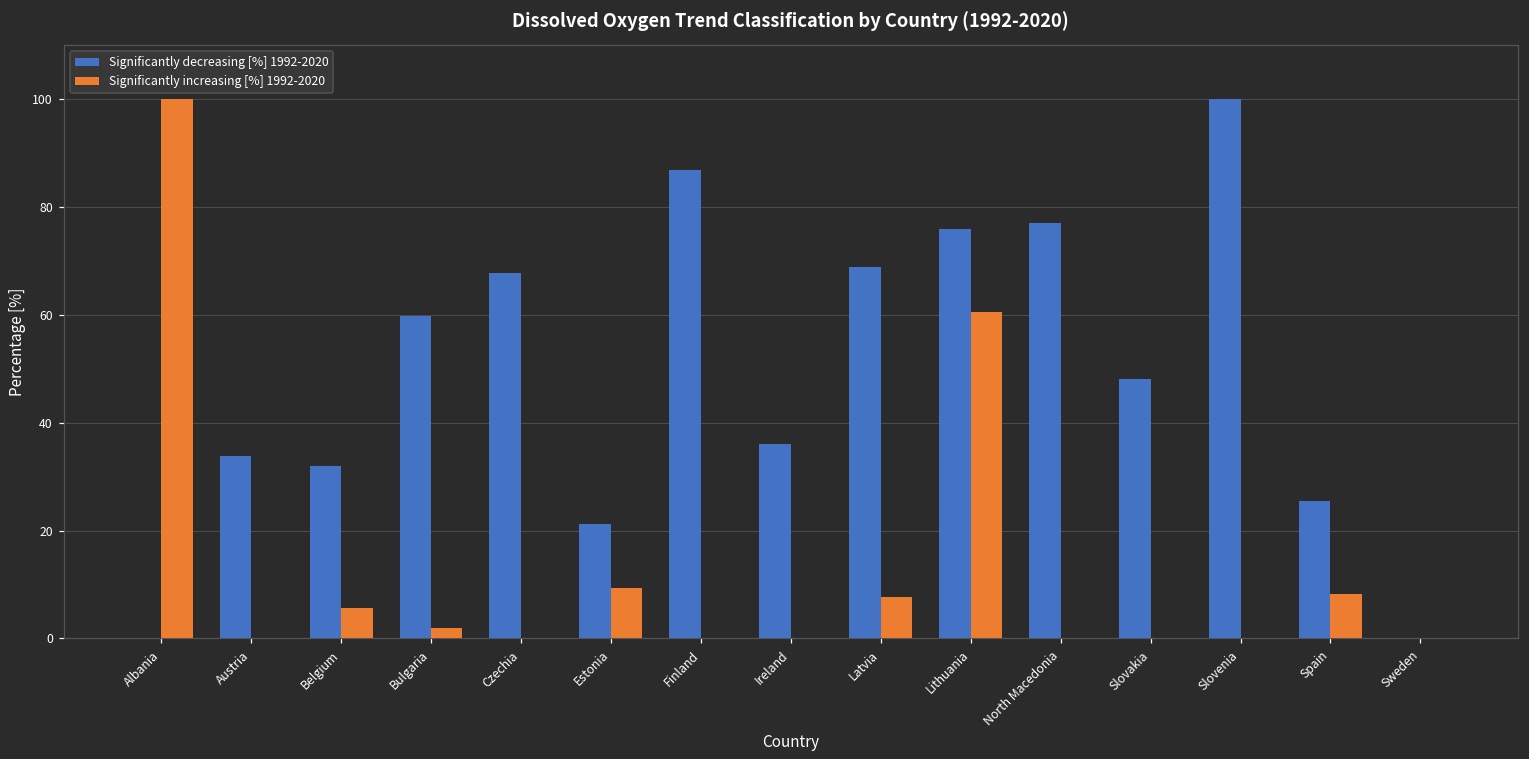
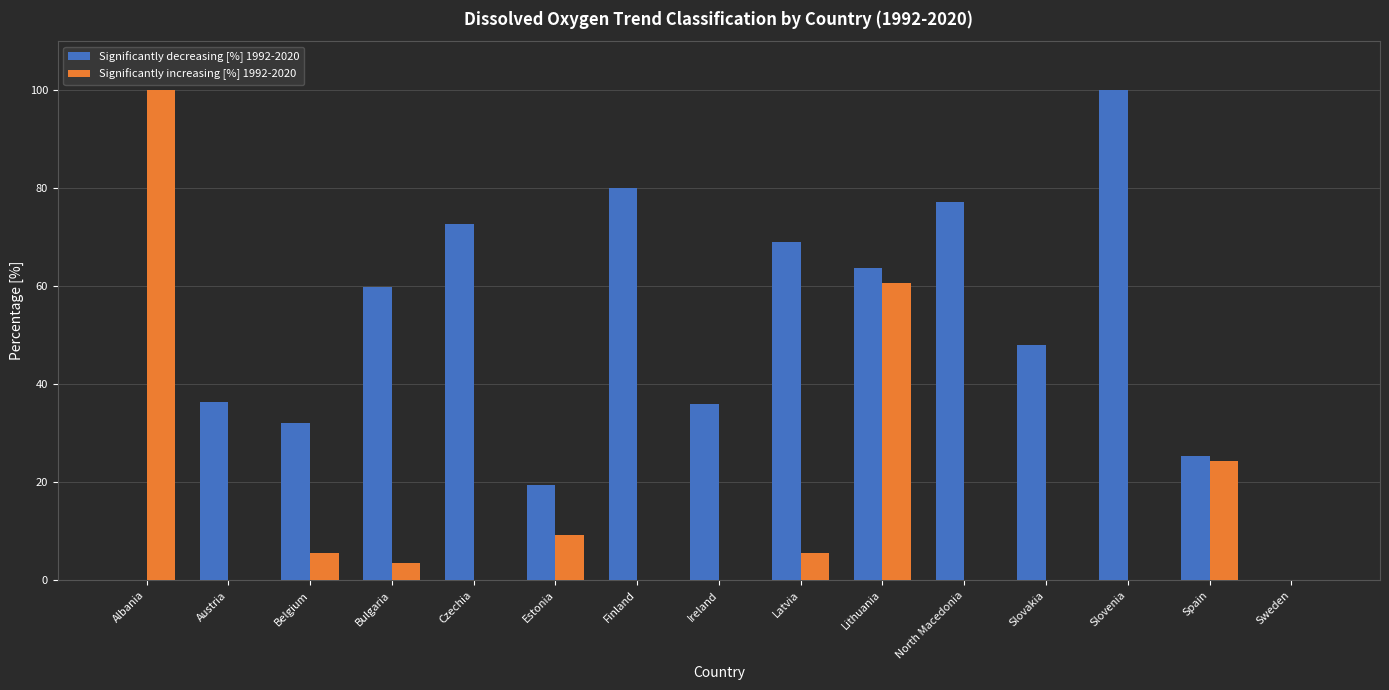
Significantly decreasing [%] 1992-2020, Austria: 34 -> 36
Significantly increasing [%] 1992-2020, Bulgaria: 2 -> 4
Significantly decreasing [%] 1992-2020, Czechia: 68 -> 73
Significantly decreasing [%] 1992-2020, Estonia: 21 -> 19
Significantly decreasing [%] 1992-2020, Finland: 87 -> 80
Significantly increasing [%] 1992-2020, Latvia: 8 -> 6
Significantly decreasing [%] 1992-2020, Lithuania: 76 -> 64
Significantly increasing [%] 1992-2020, Spain: 8 -> 24
